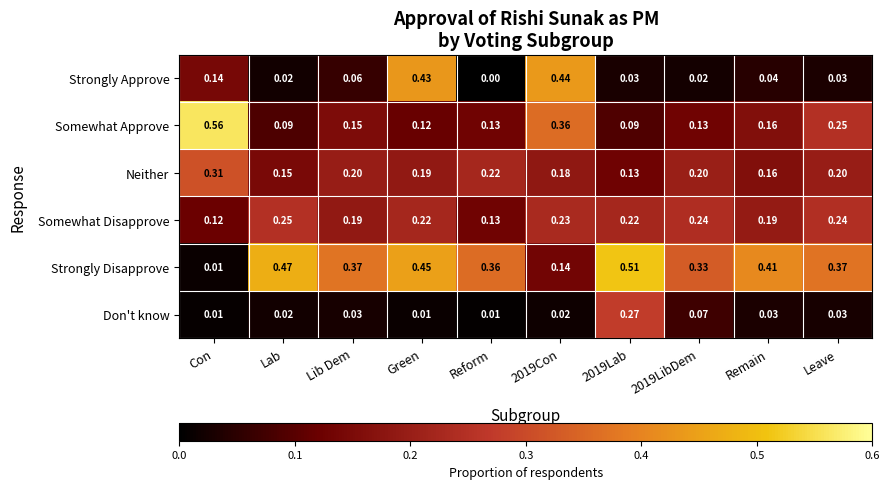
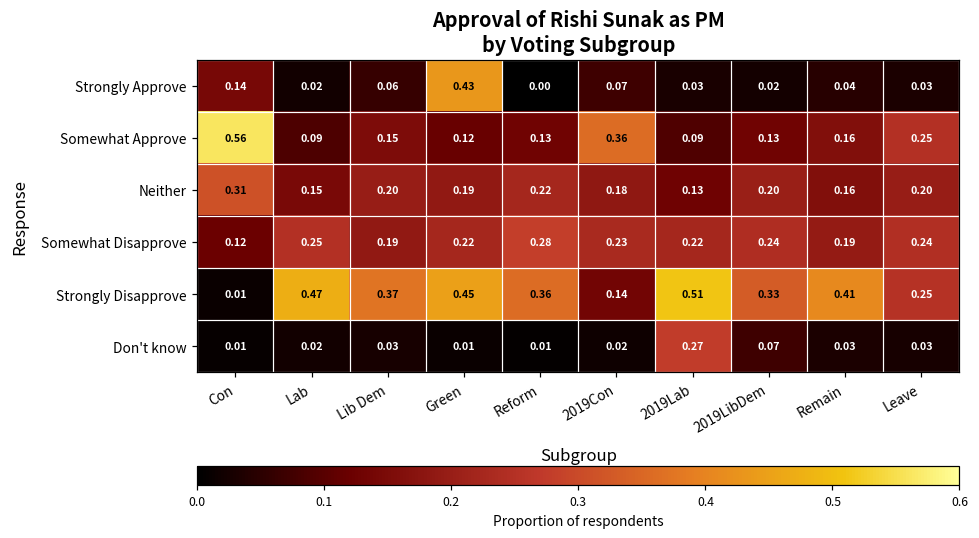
Strongly Approve, 2019Con: 0.44 -> 0.07
Somewhat Disapprove, Reform: 0.13 -> 0.28
Strongly Disapprove, Leave: 0.37 -> 0.25
